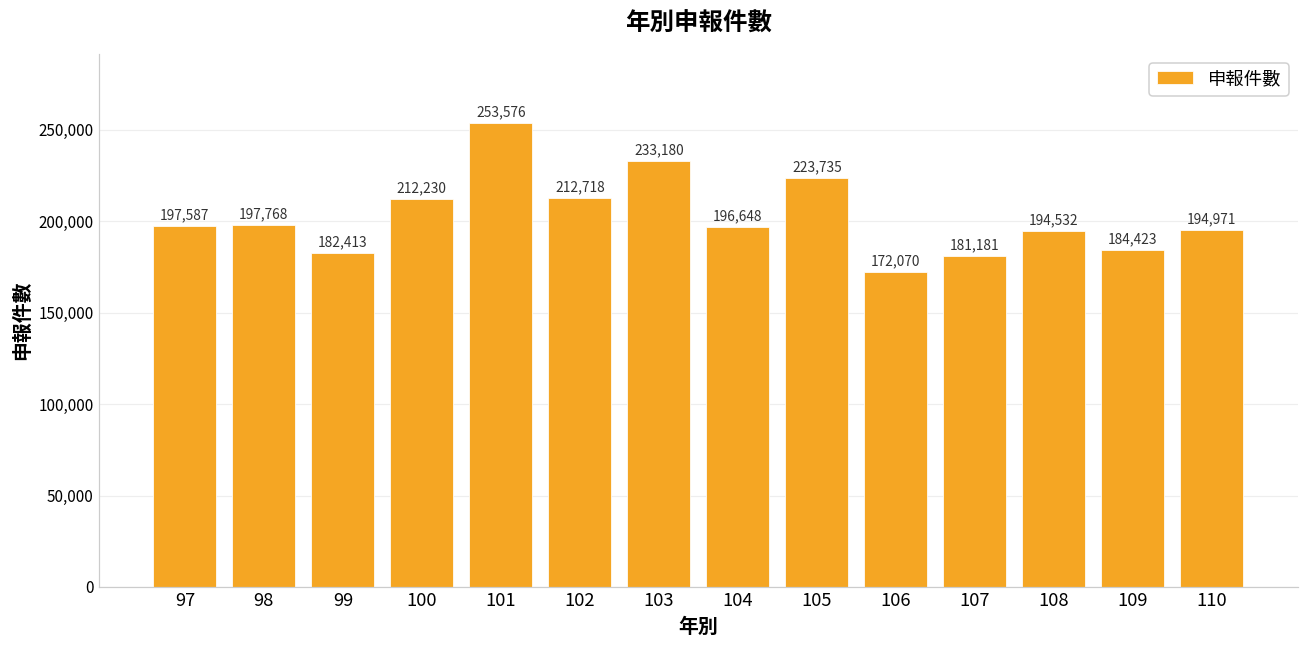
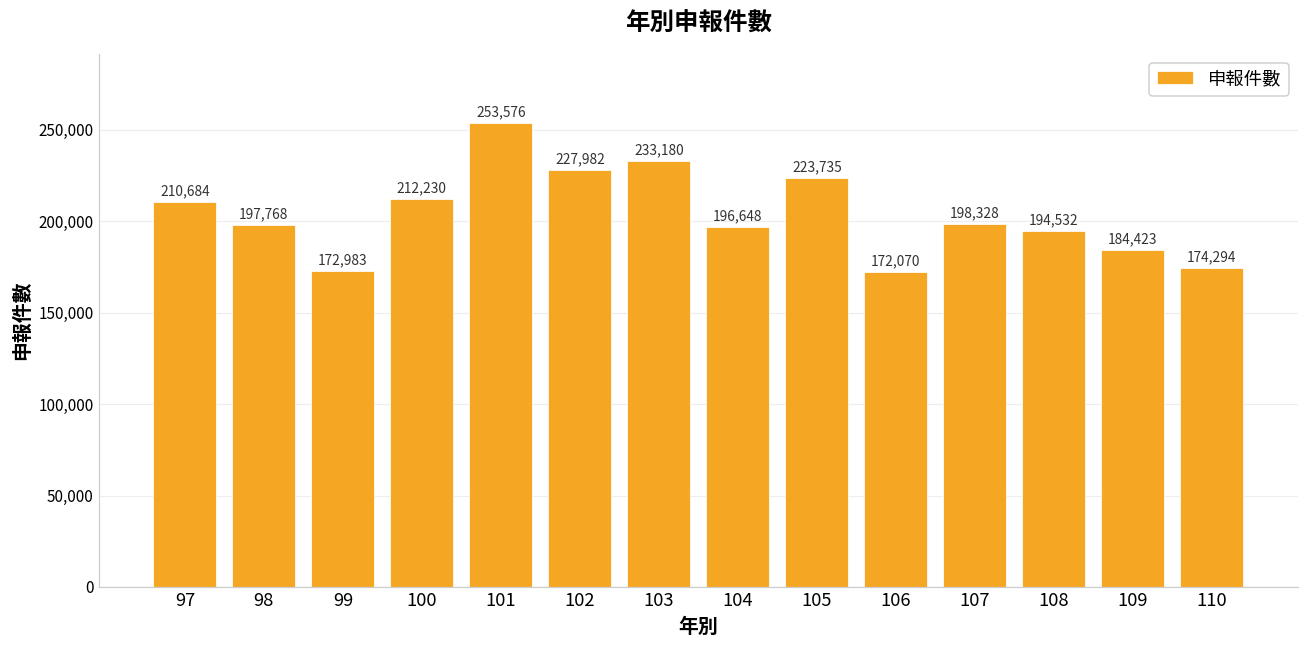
97: 197,587 -> 210,684
99: 182,413 -> 172,983
102: 212,718 -> 227,982
107: 181,181 -> 198,328
110: 194,971 -> 174,294
